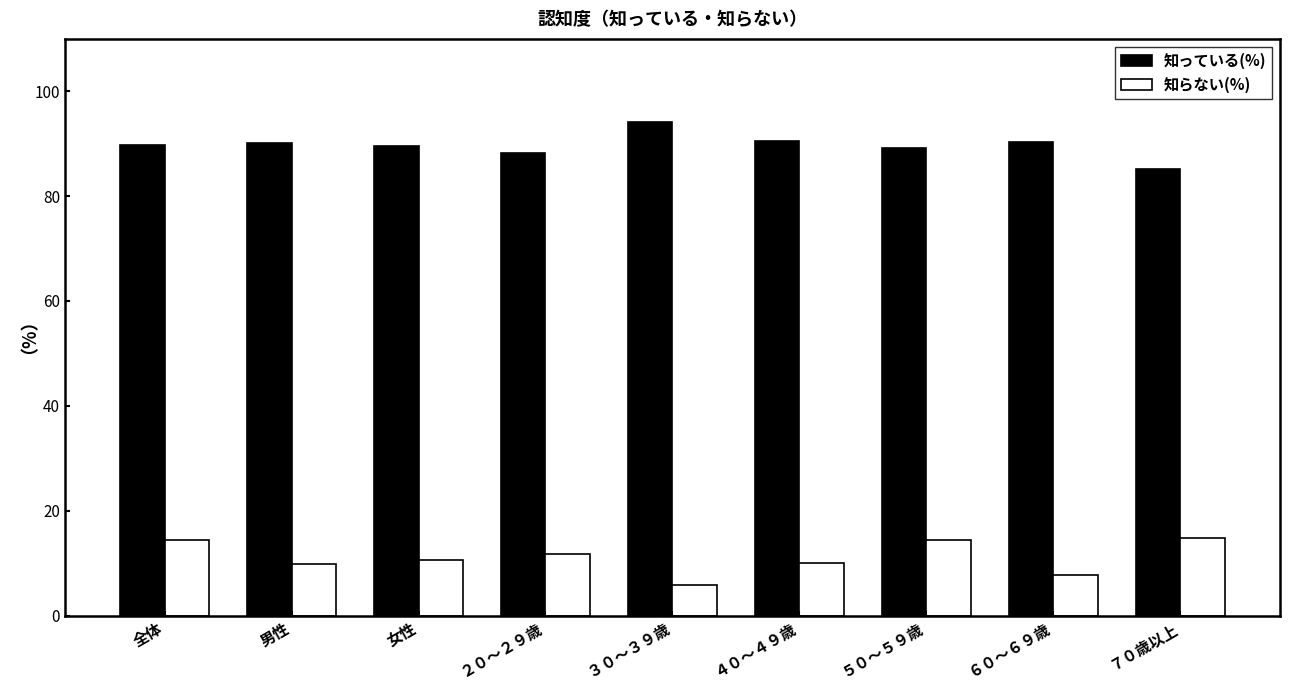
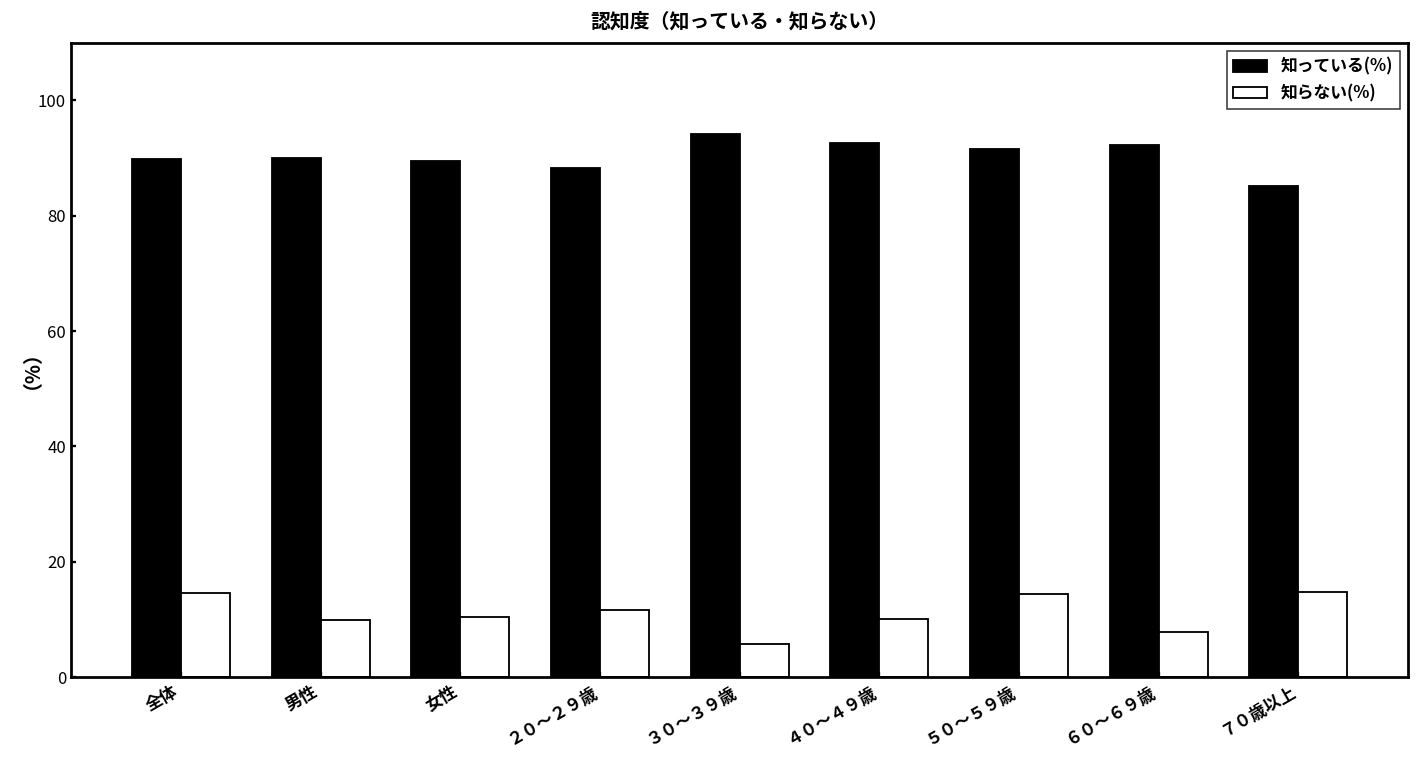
知っている(%), ４０～４９歳: 91 -> 93
知っている(%), ５０～５９歳: 89 -> 92
知っている(%), ６０～６９歳: 90 -> 92
